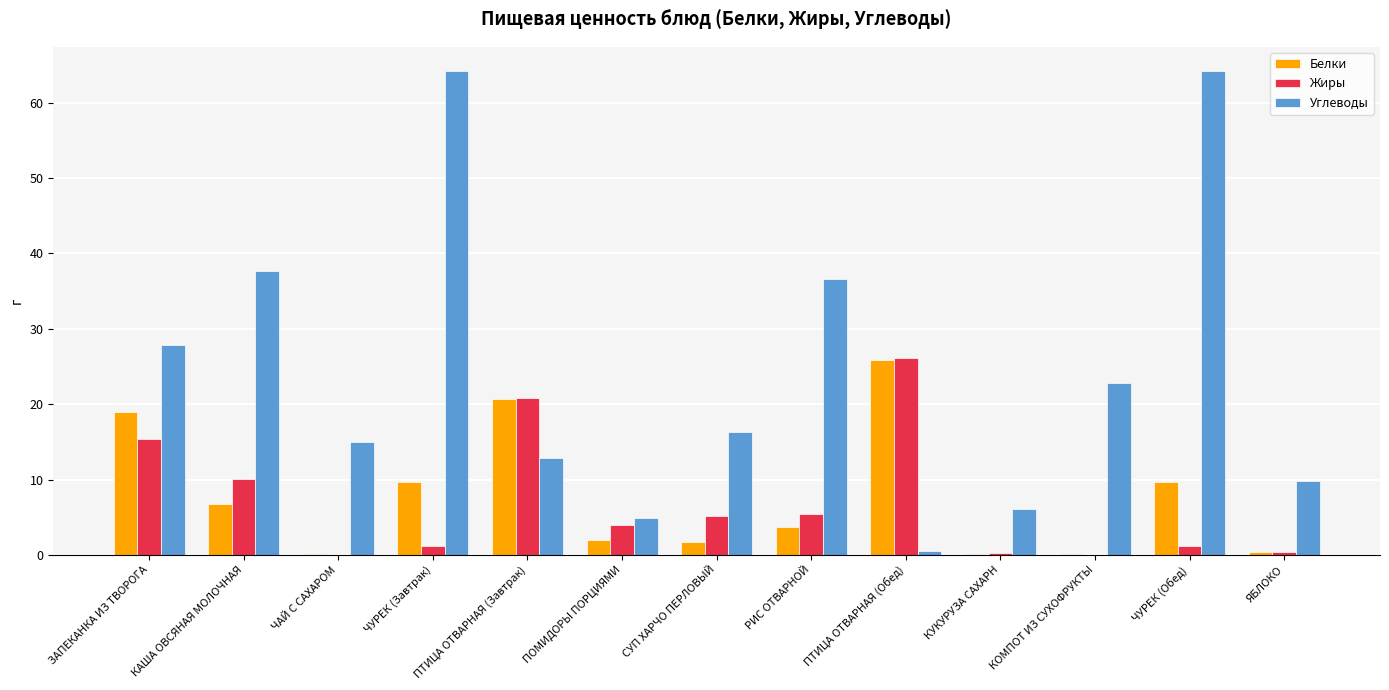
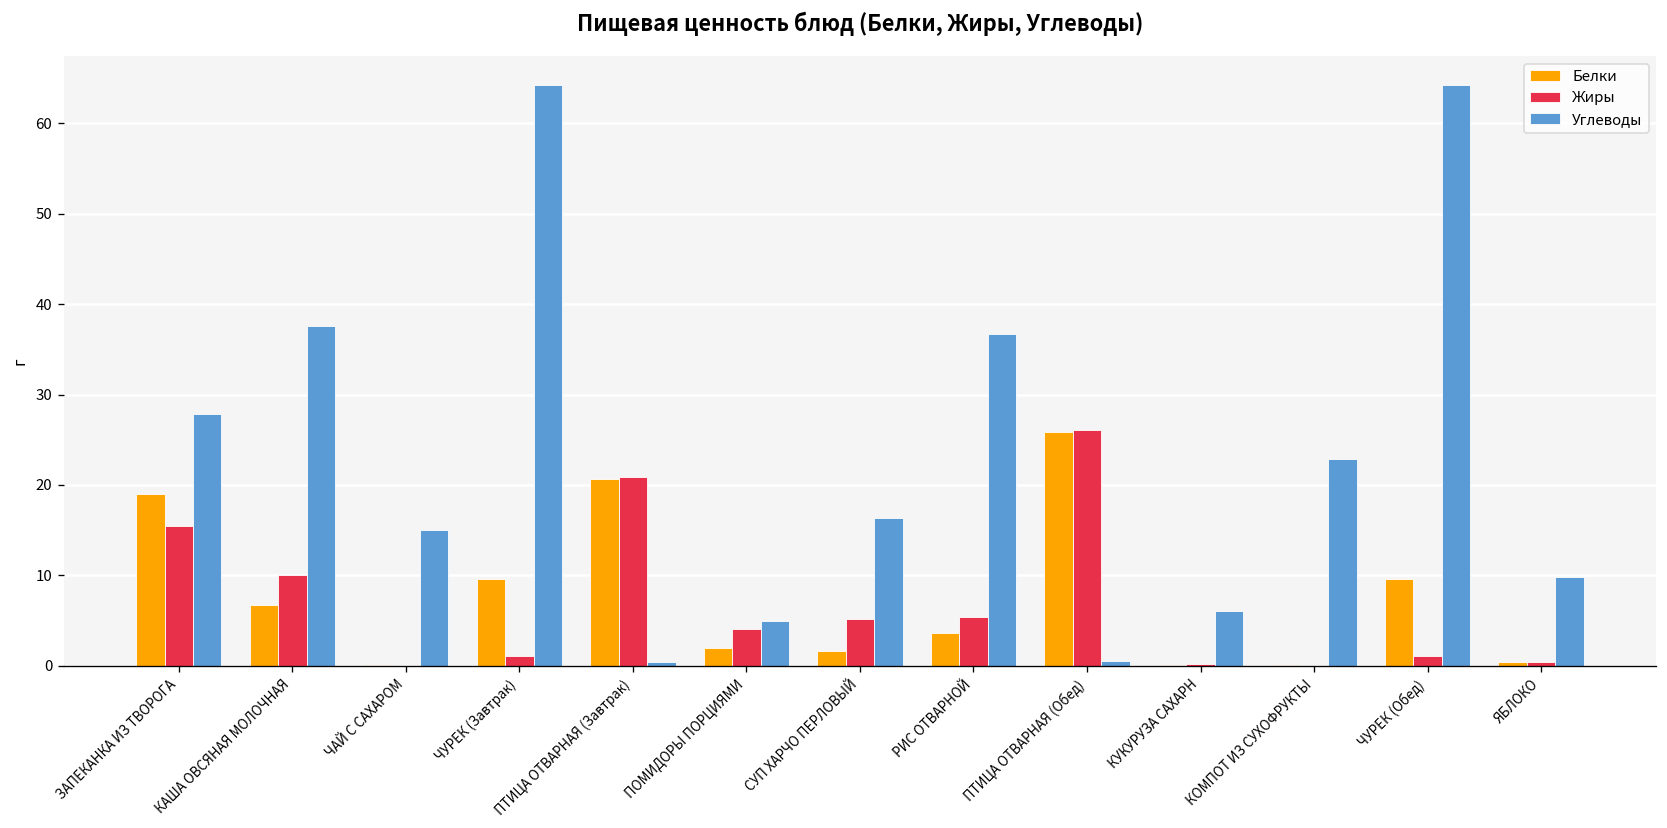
Углеводы, ПТИЦА ОТВАРНАЯ (Завтрак): 13 -> 0
